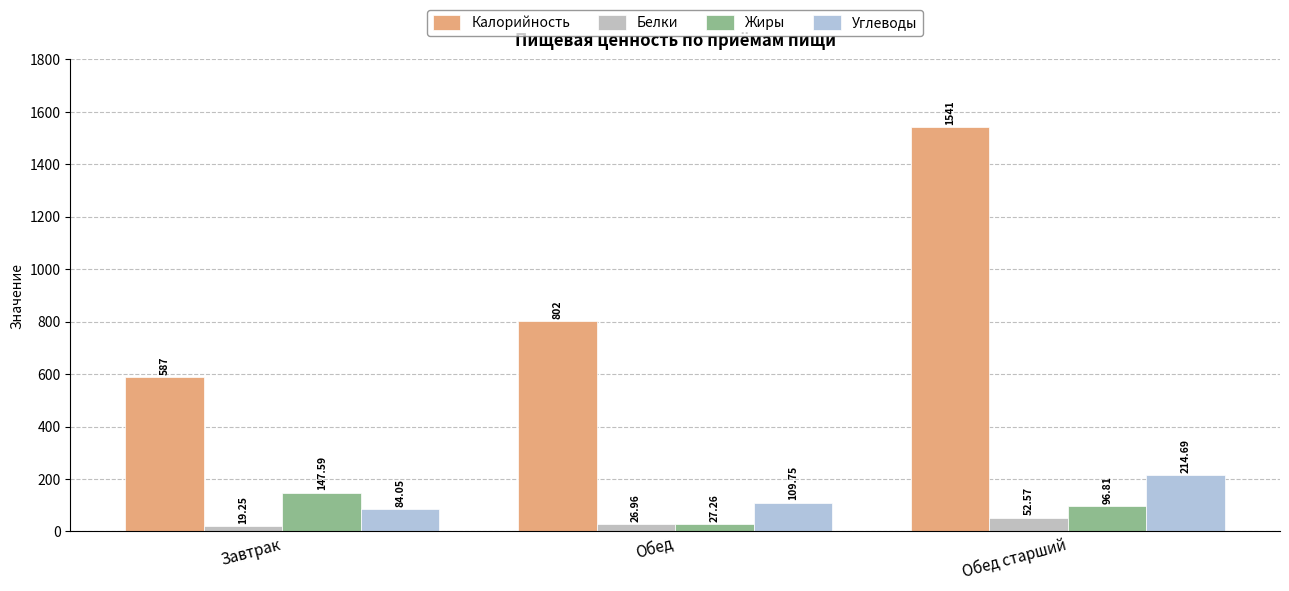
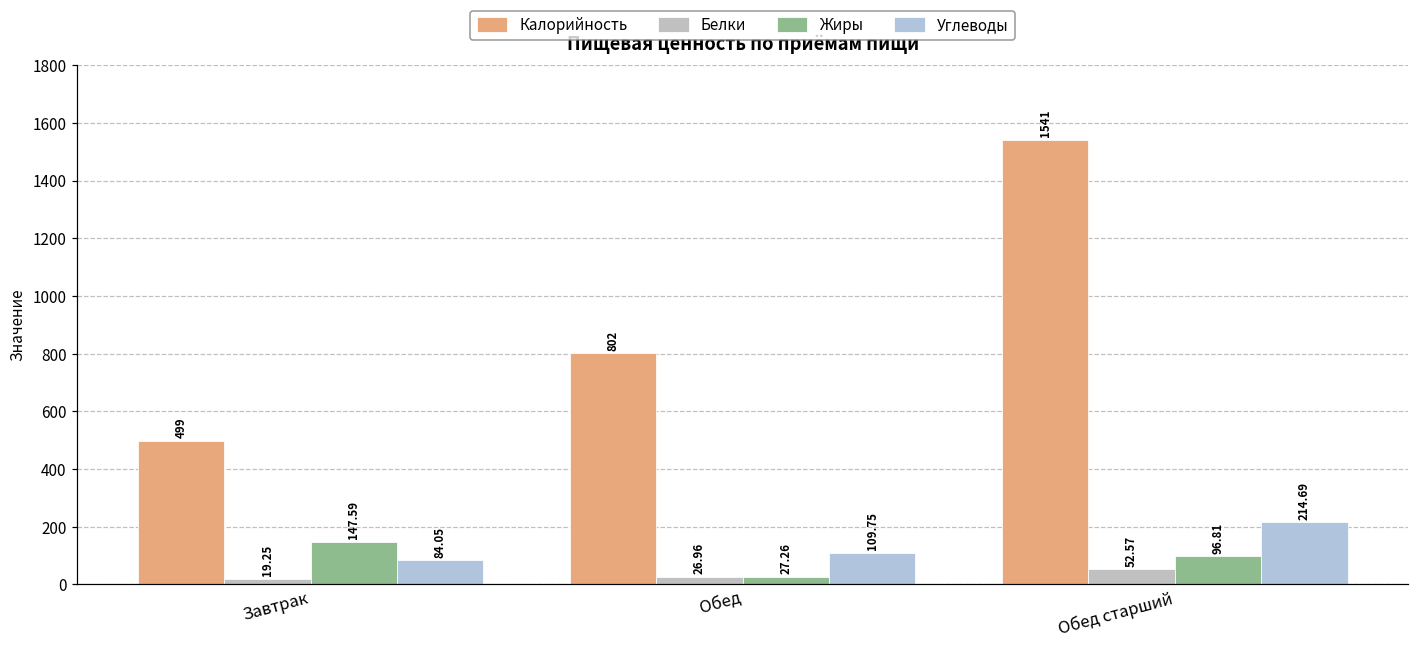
Калорийность, Завтрак: 587 -> 499
